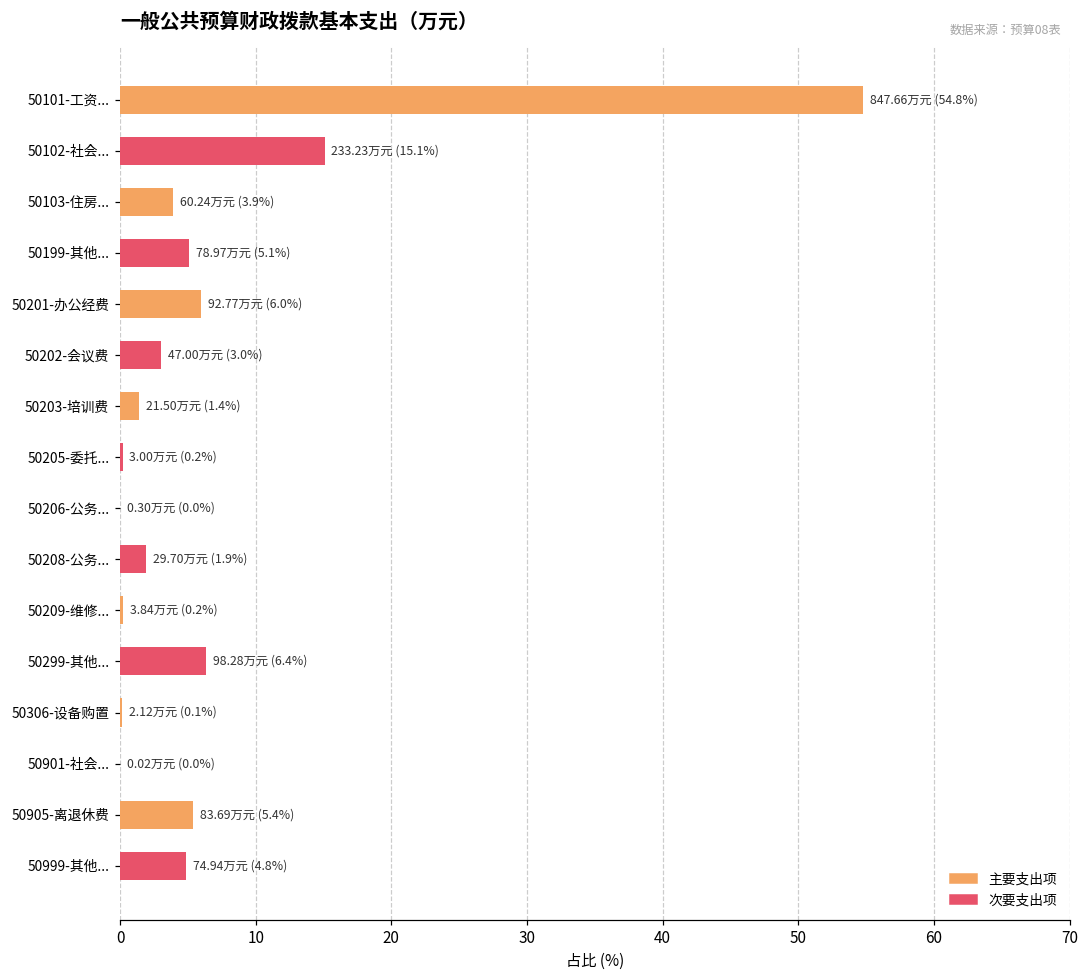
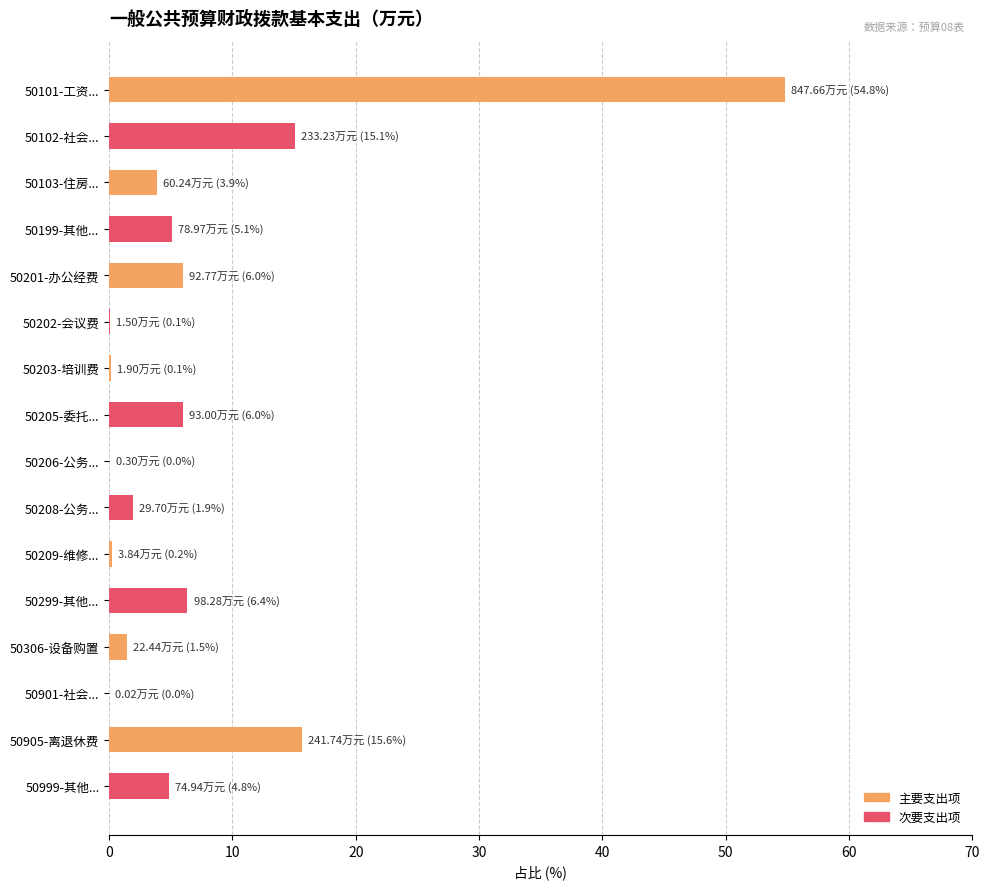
50202-会议费: 47.00万元 (3.0%) -> 1.50万元 (0.1%)
50203-培训费: 21.50万元 (1.4%) -> 1.90万元 (0.1%)
50205-委托...: 3.00万元 (0.2%) -> 93.00万元 (6.0%)
50306-设备购置: 2.12万元 (0.1%) -> 22.44万元 (1.5%)
50905-离退休费: 83.69万元 (5.4%) -> 241.74万元 (15.6%)
